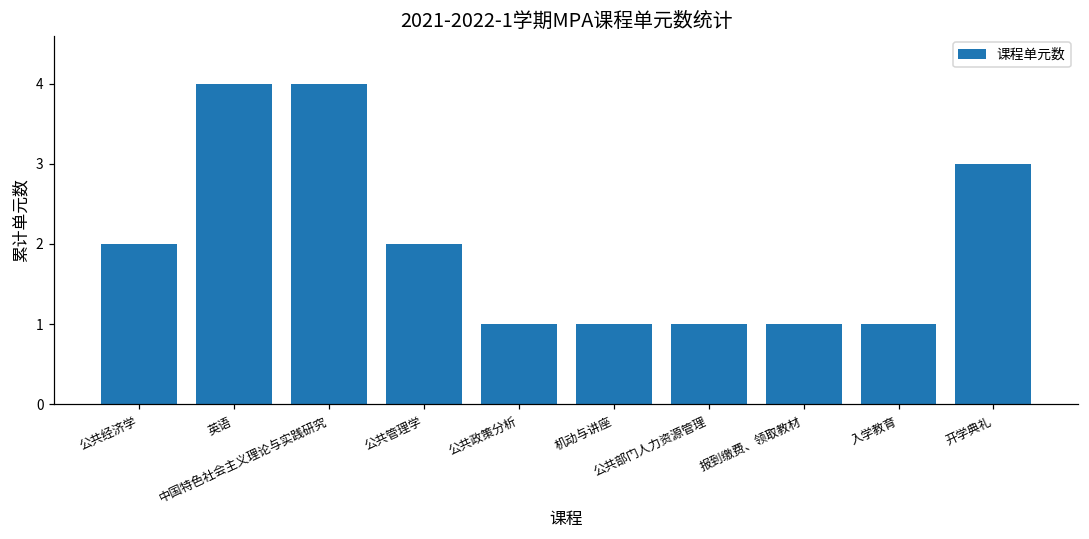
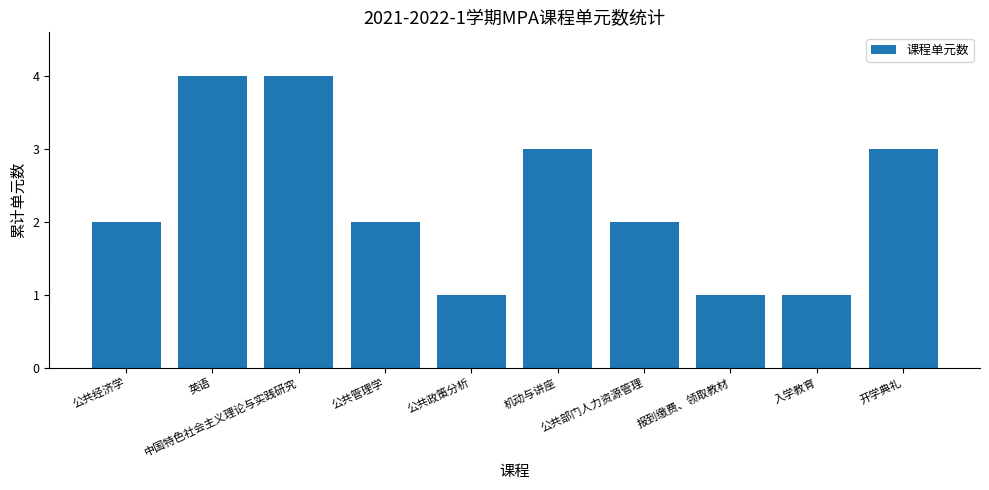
机动与讲座: 1 -> 3
公共部门人力资源管理: 1 -> 2
